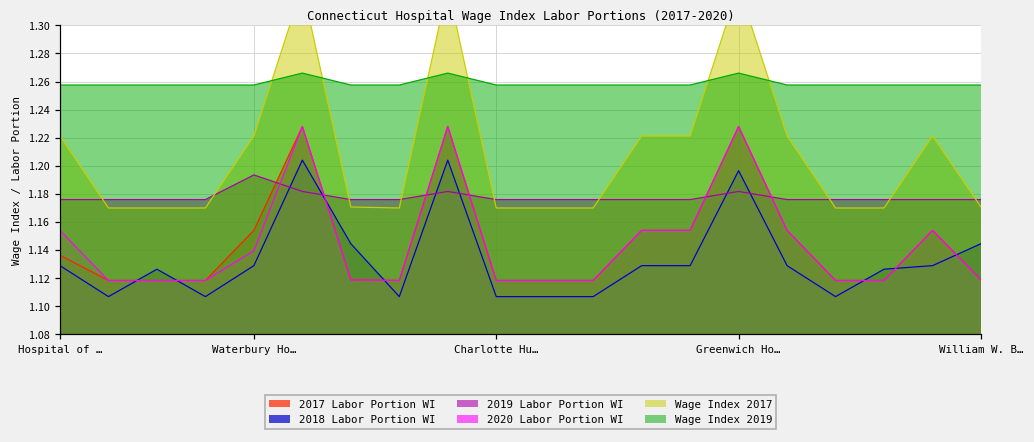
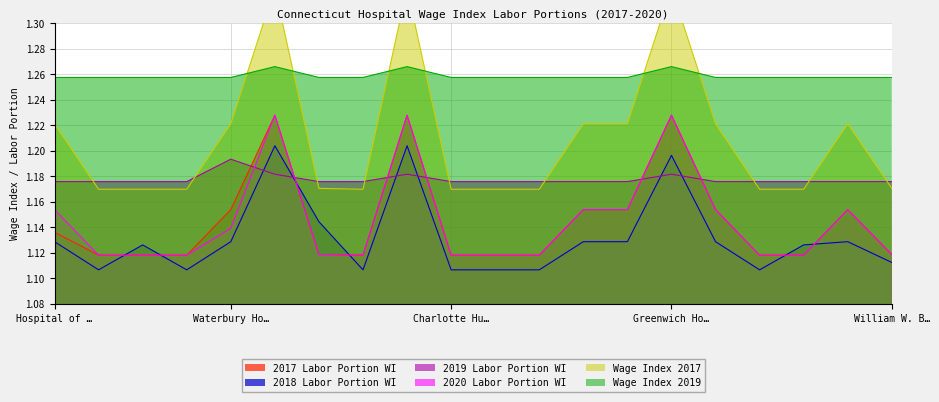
2018 Labor Portion WI, William W. B…: 1.144 -> 1.113
